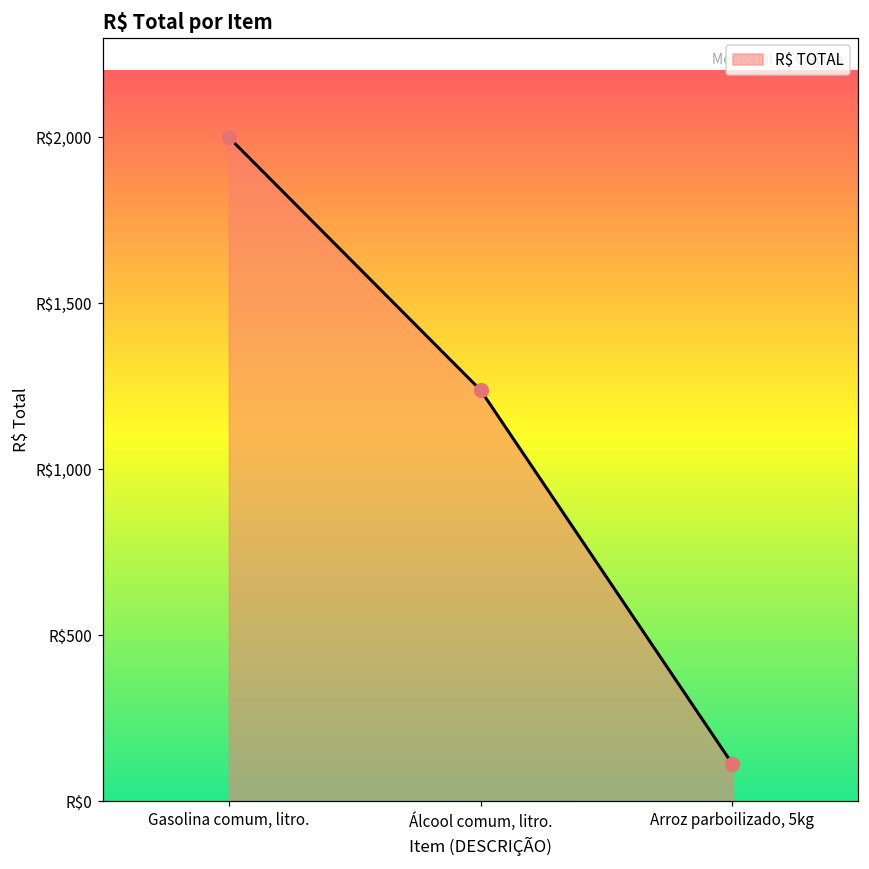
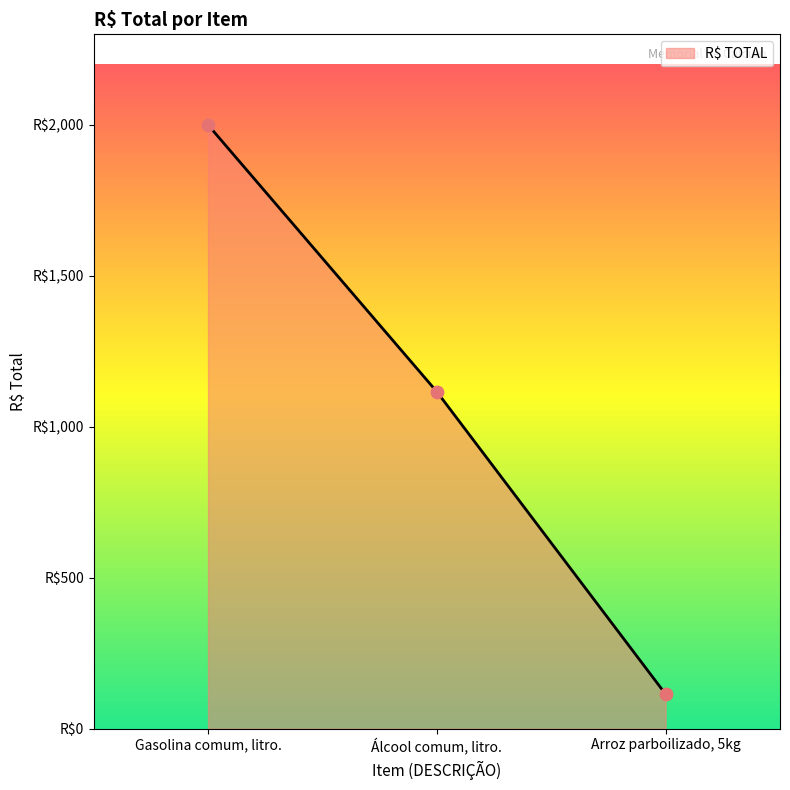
Álcool comum, litro.: R$1,240 -> R$1,120
